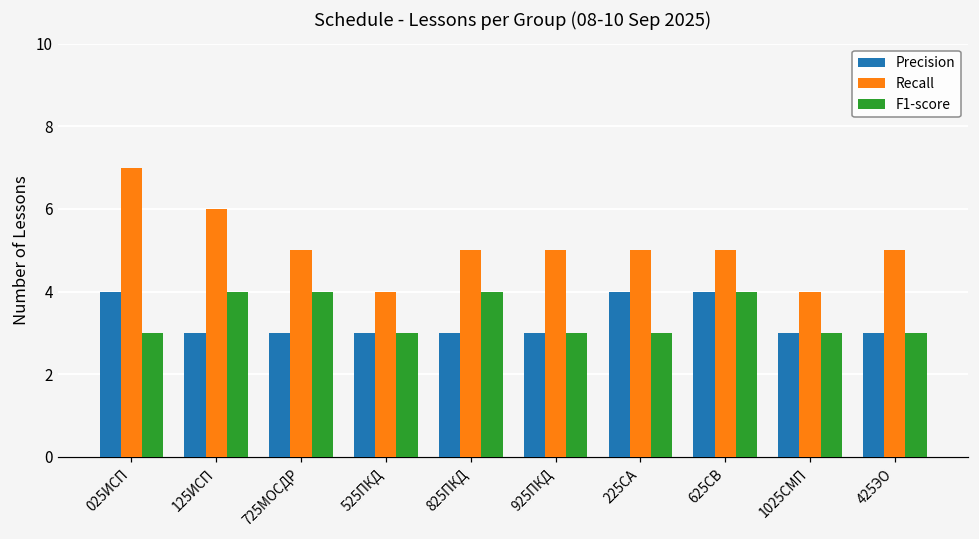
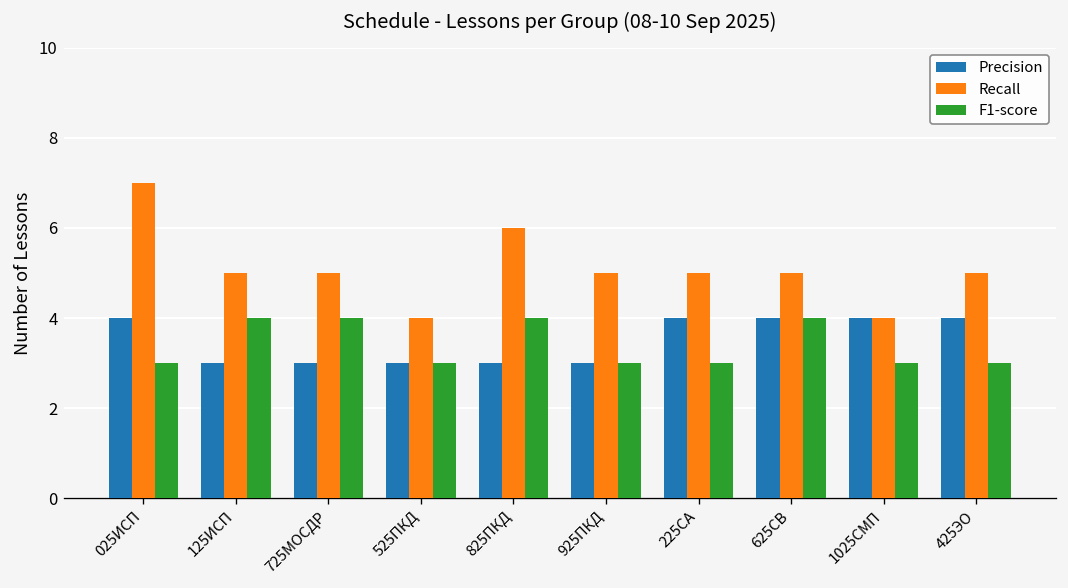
Recall, 125ИСП: 6 -> 5
Recall, 825ПКД: 5 -> 6
Precision, 1025СМП: 3 -> 4
Precision, 425ЭО: 3 -> 4
